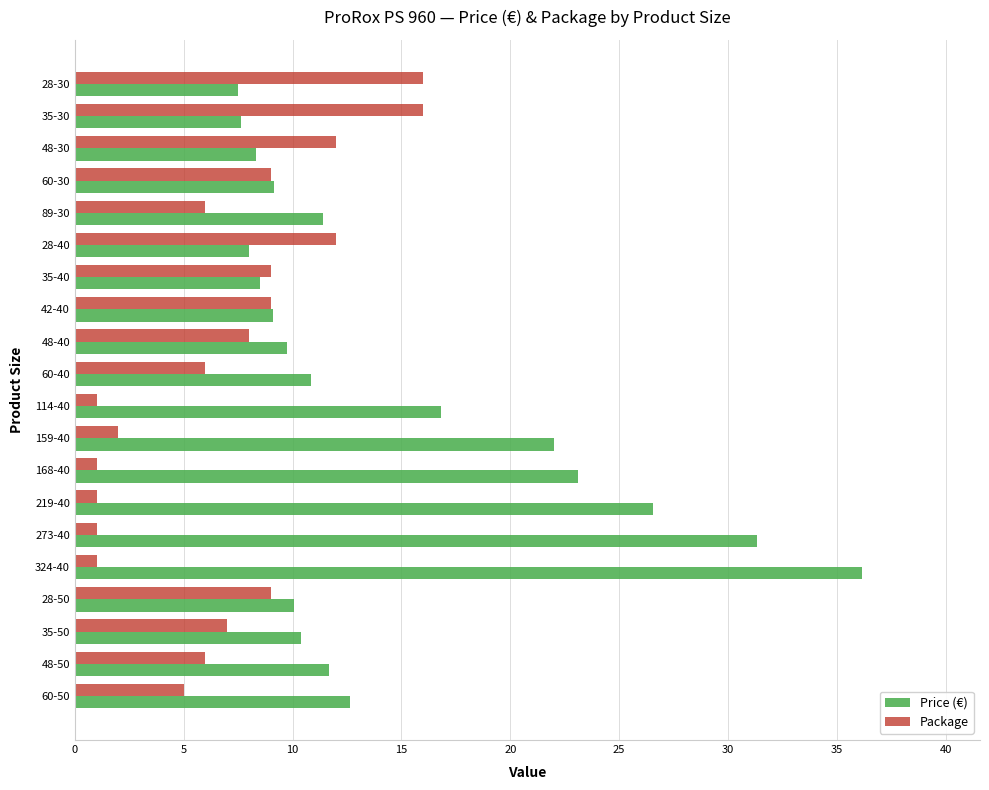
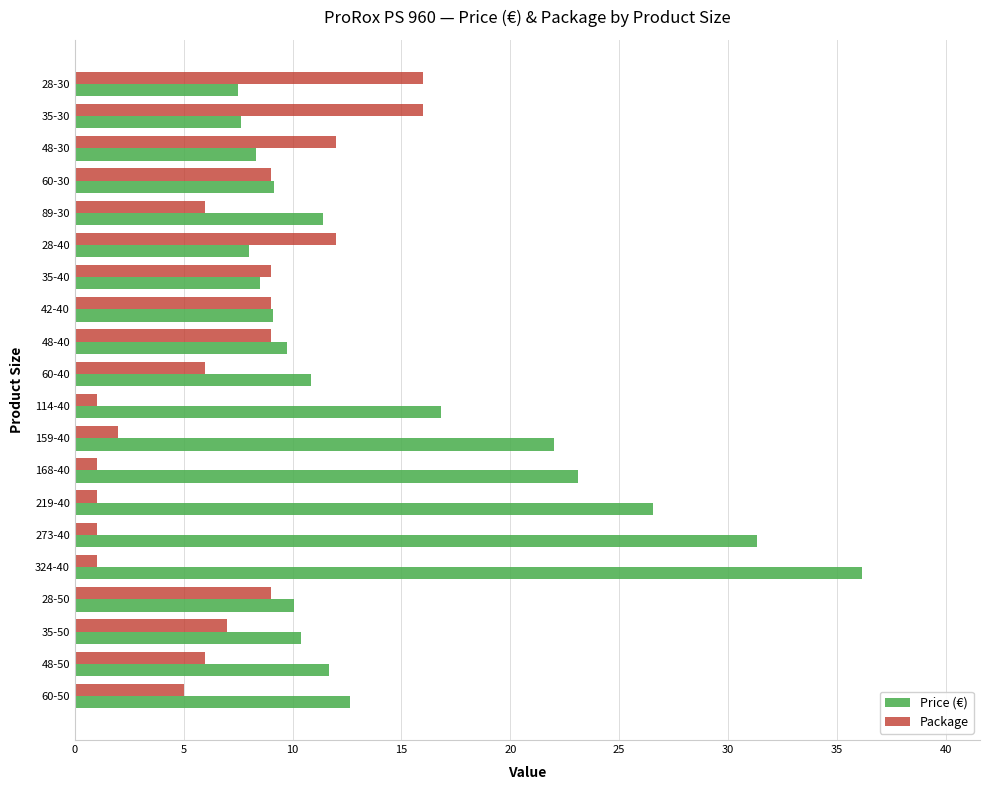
Package, 48-40: 8 -> 9
